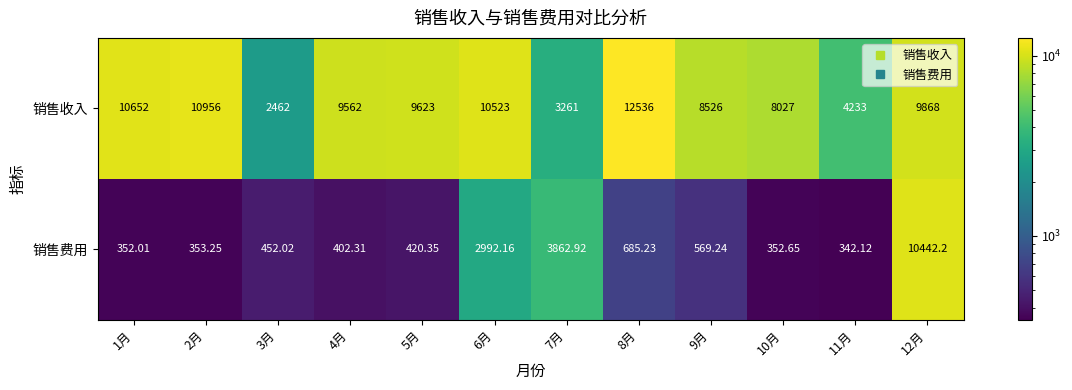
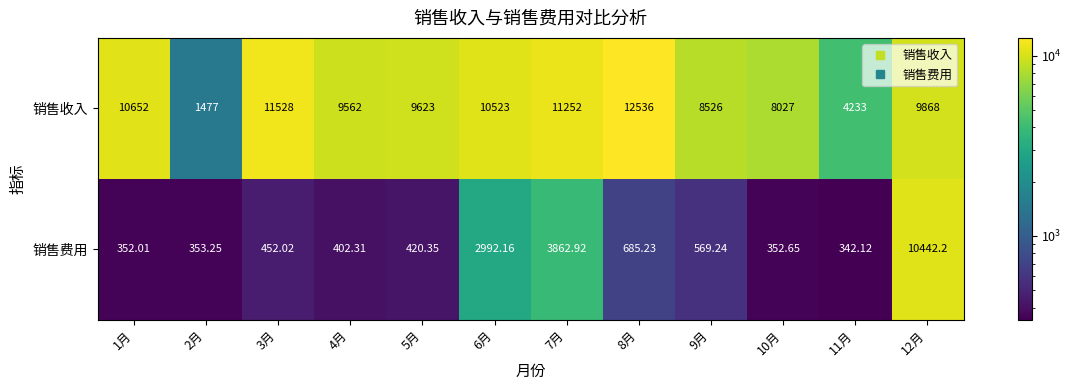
销售收入, 2月: 10956 -> 1477
销售收入, 3月: 2462 -> 11528
销售收入, 7月: 3261 -> 11252
